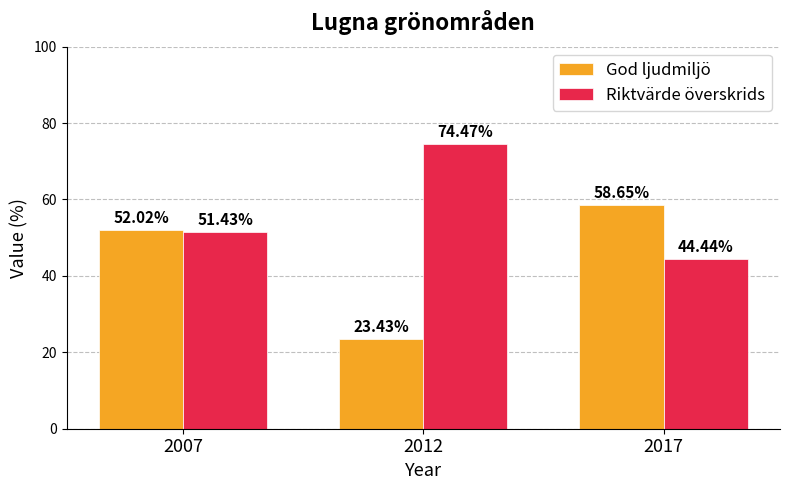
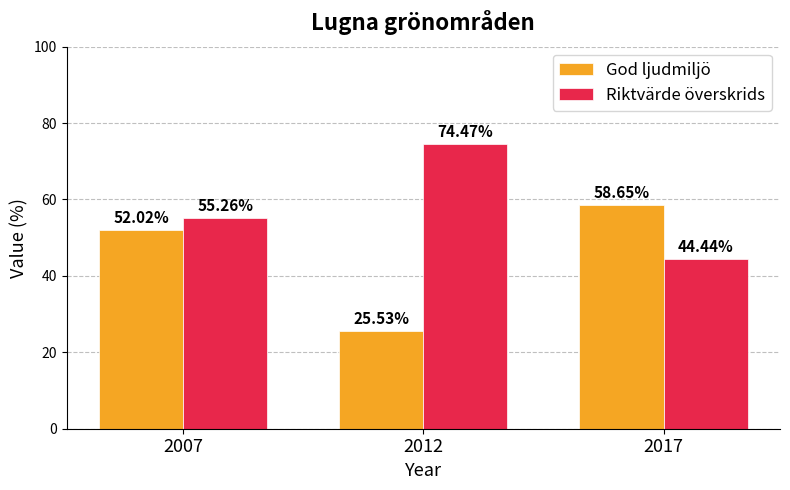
Riktvärde överskrids, 2007: 51.43% -> 55.26%
God ljudmiljö, 2012: 23.43% -> 25.53%
